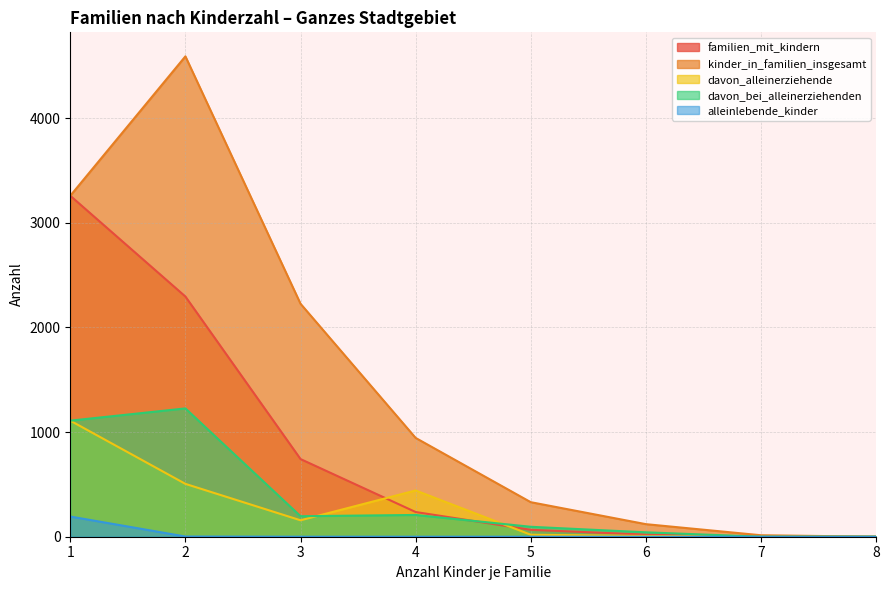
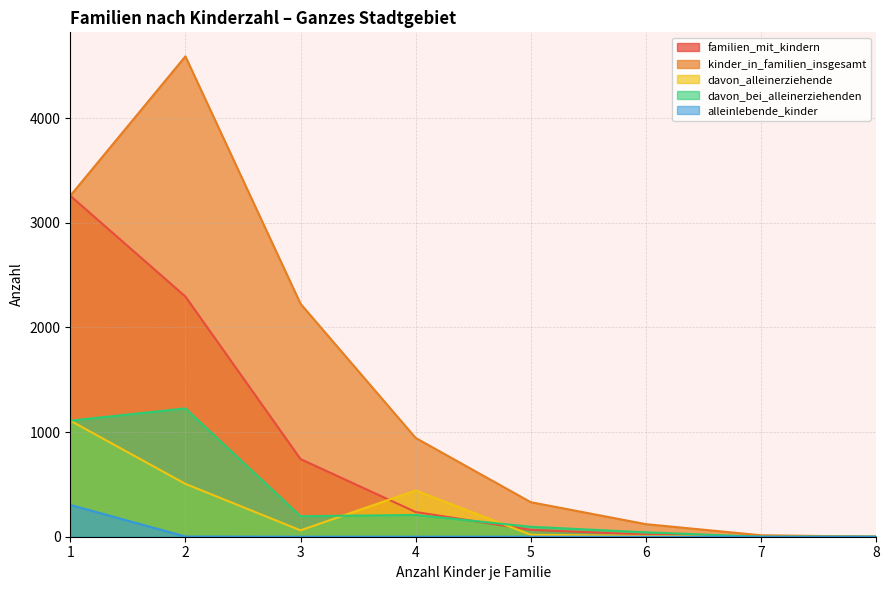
alleinlebende_kinder, 1: 190 -> 300
davon_alleinerziehende, 3: 160 -> 60
